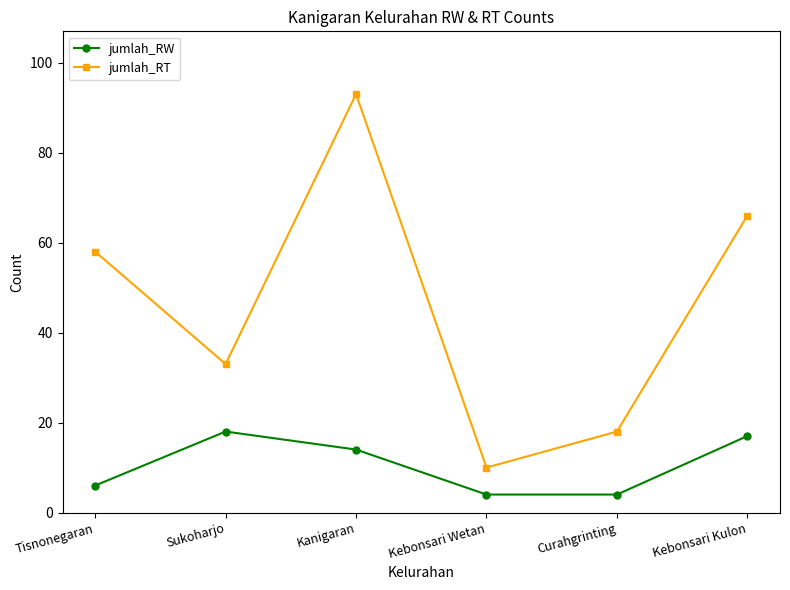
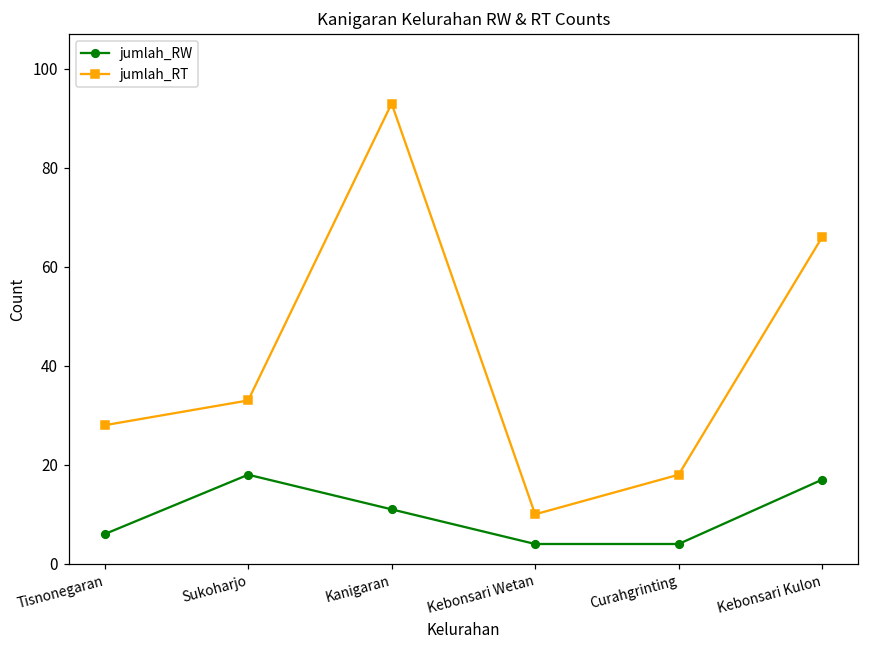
jumlah_RT, Tisnonegaran: 58 -> 28
jumlah_RW, Kanigaran: 14 -> 11
